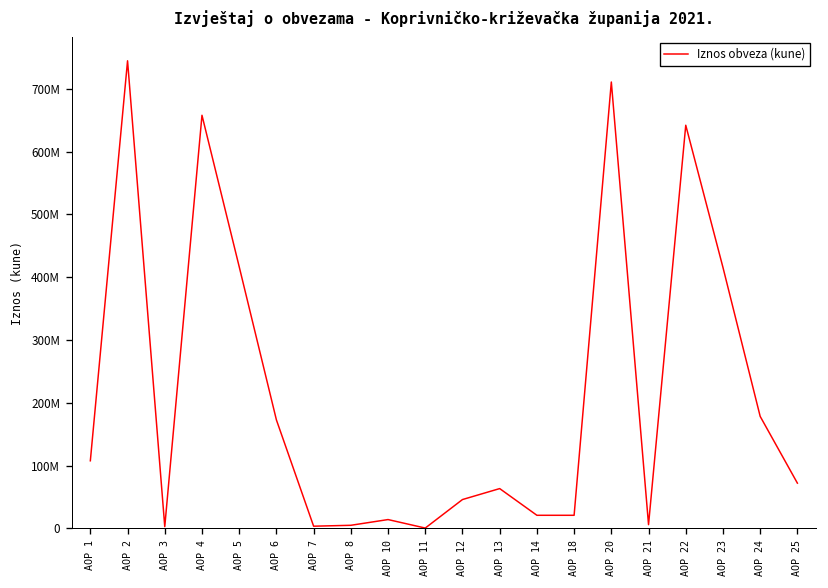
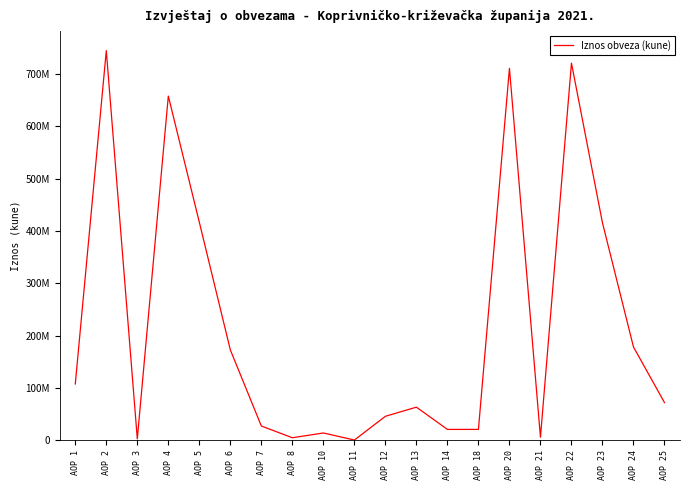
AOP 7: 0 -> 30000000
AOP 22: 640000000 -> 720000000
